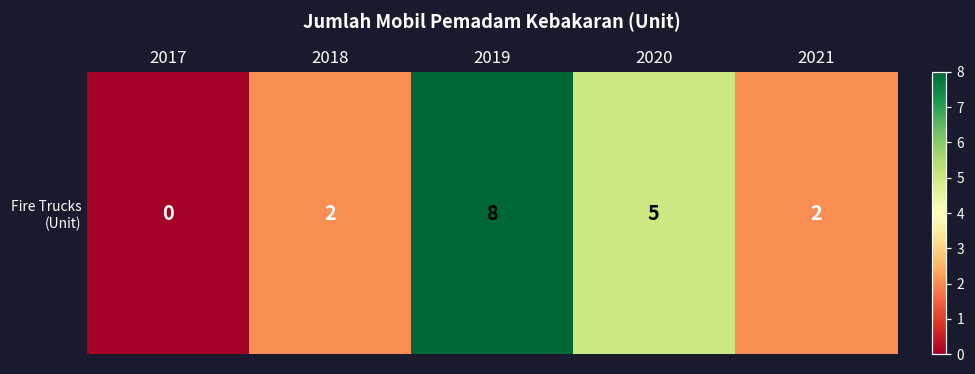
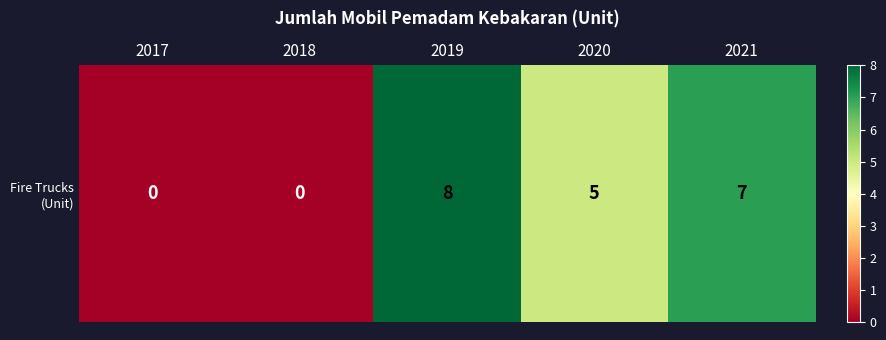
Fire Trucks (Unit), 2018: 2 -> 0
Fire Trucks (Unit), 2021: 2 -> 7
